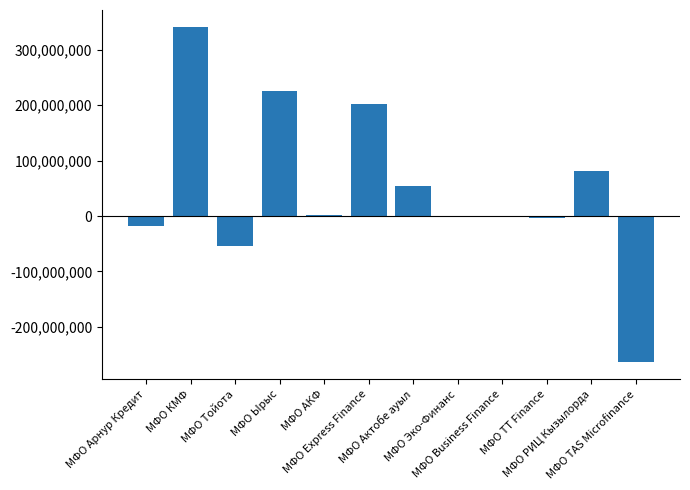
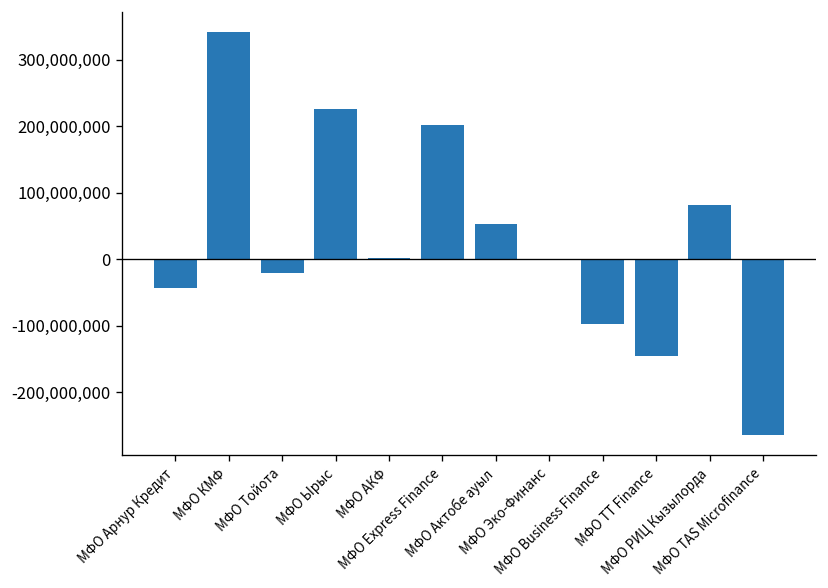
МФО Арнур Кредит: -20,000,000 -> -40,000,000
МФО Тойота: -50,000,000 -> -20,000,000
МФО Business Finance: 0 -> -100,000,000
МФО TT Finance: 0 -> -150,000,000
